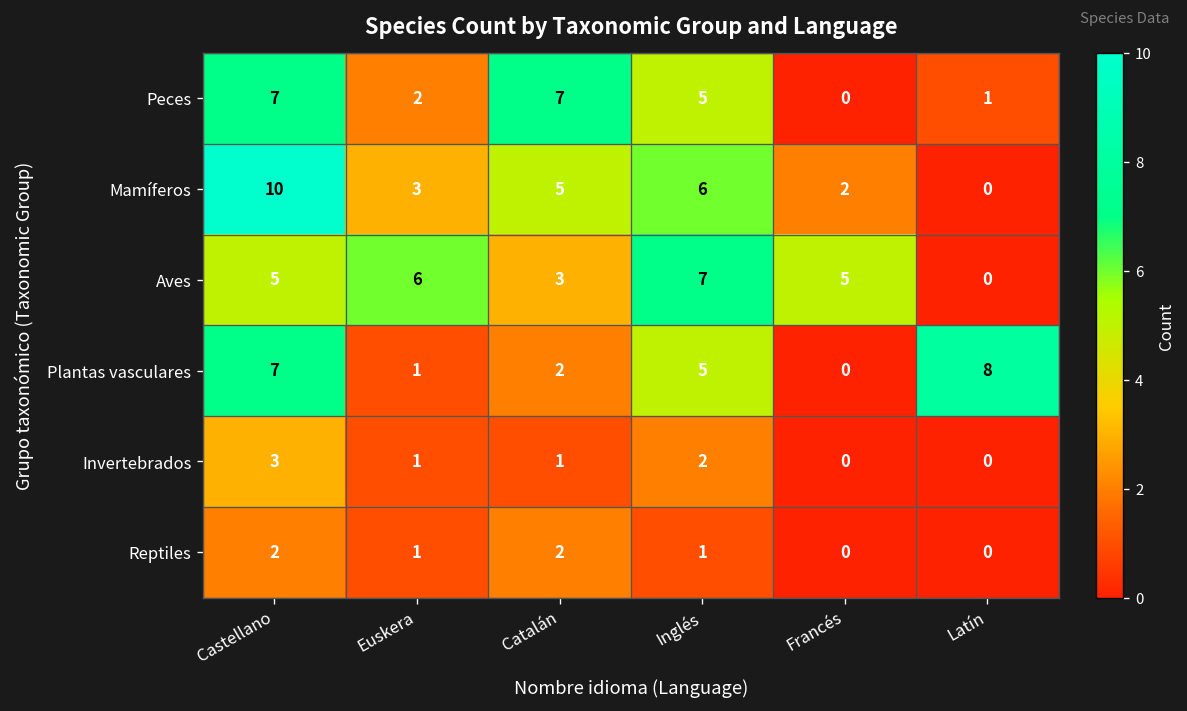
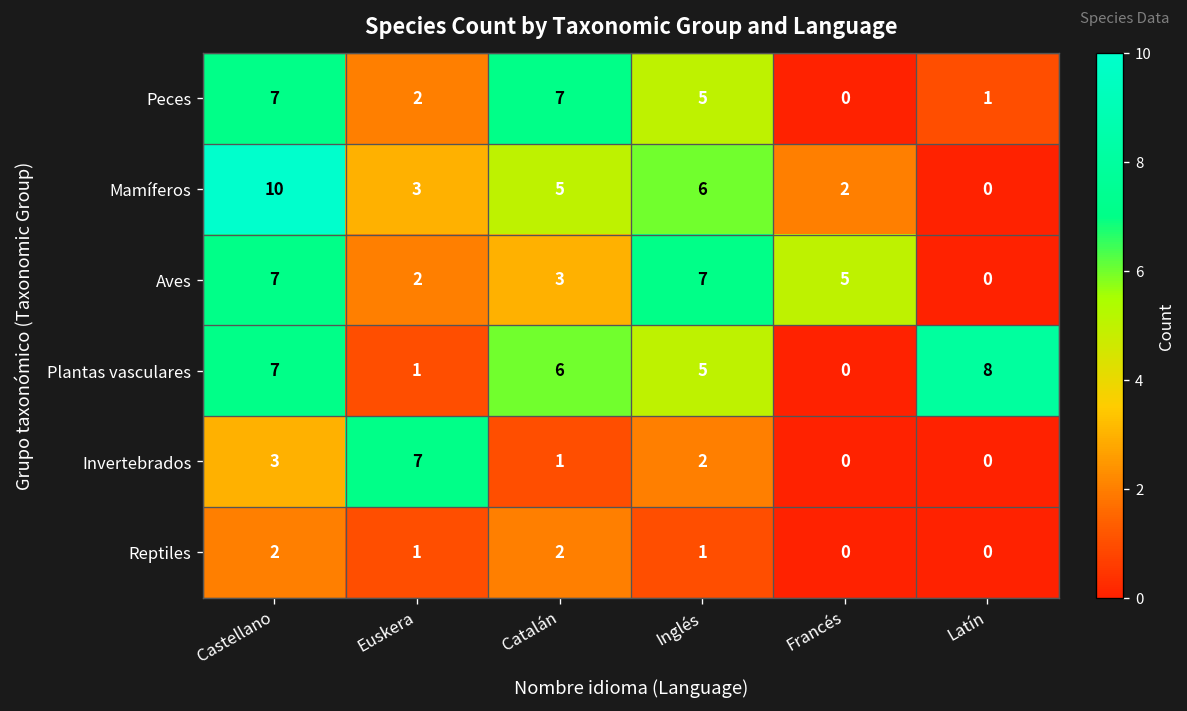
Aves, Castellano: 5 -> 7
Aves, Euskera: 6 -> 2
Plantas vasculares, Catalán: 2 -> 6
Invertebrados, Euskera: 1 -> 7
